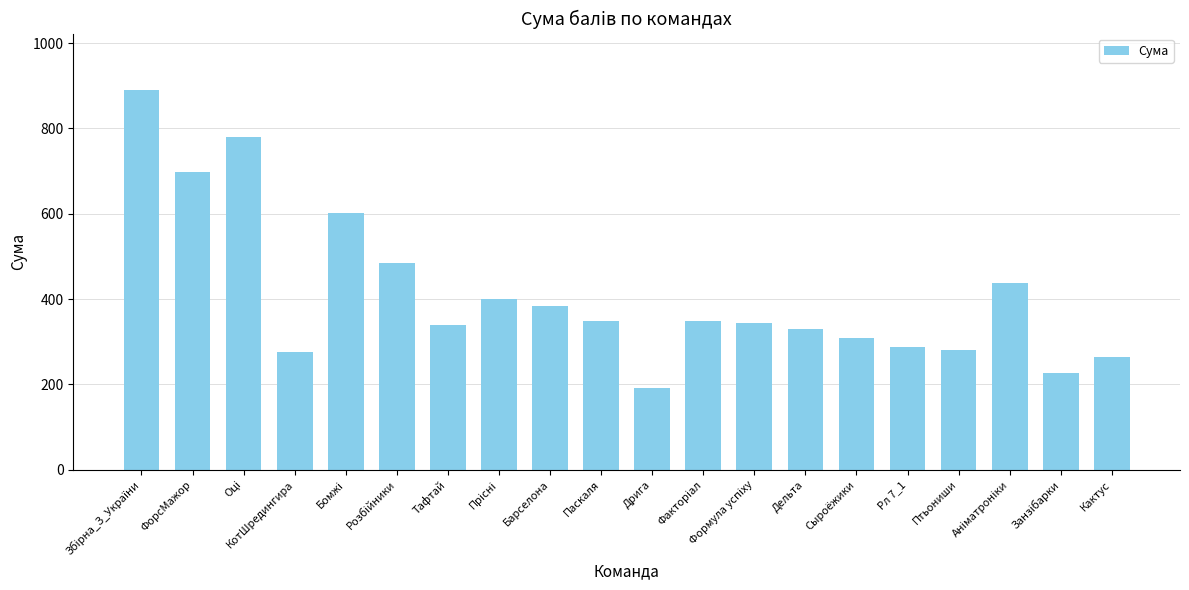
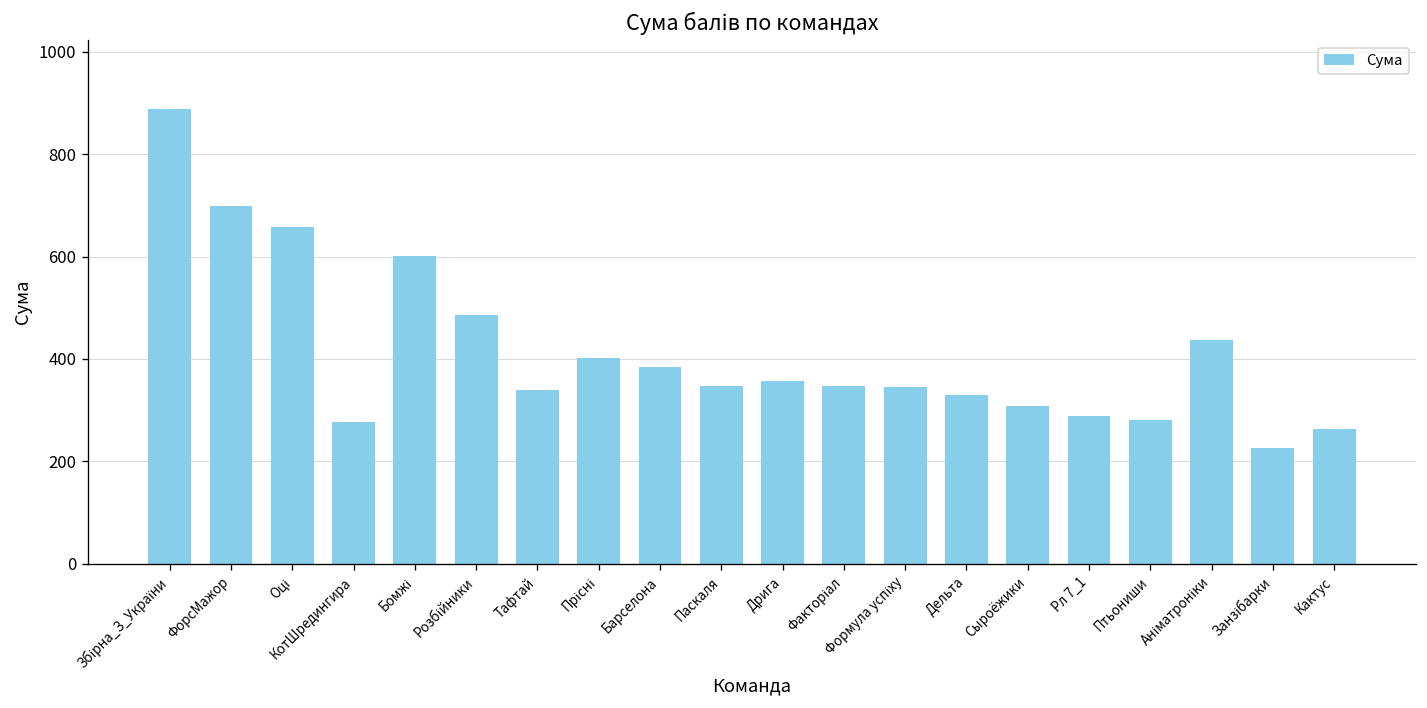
Оці: 780 -> 660
Дрига: 190 -> 360
